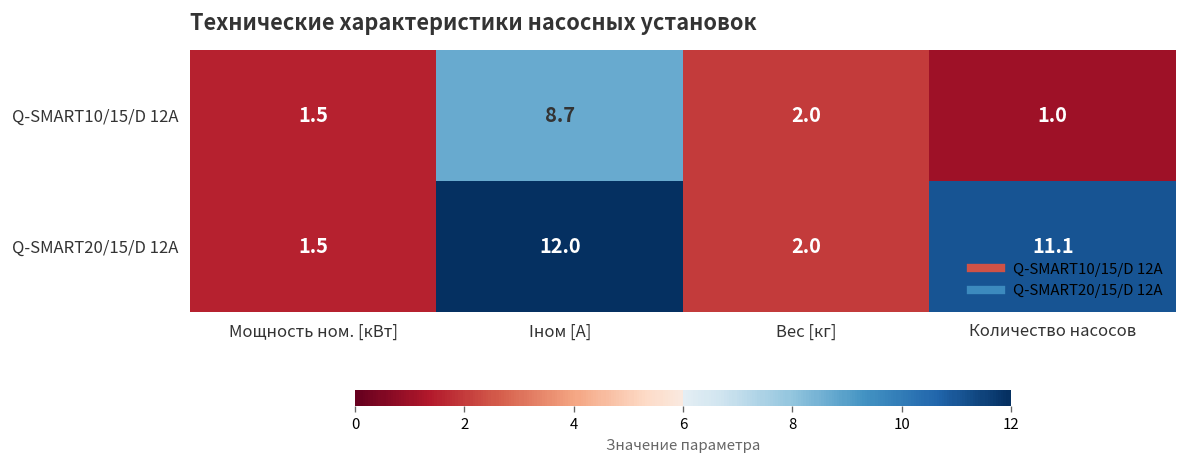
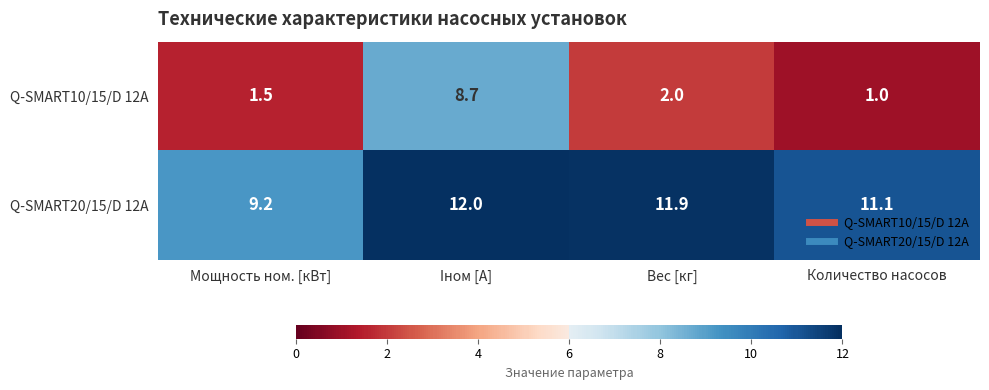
Q-SMART20/15/D 12A, Мощность ном. [кВт]: 1.5 -> 9.2
Q-SMART20/15/D 12A, Вес [кг]: 2.0 -> 11.9
